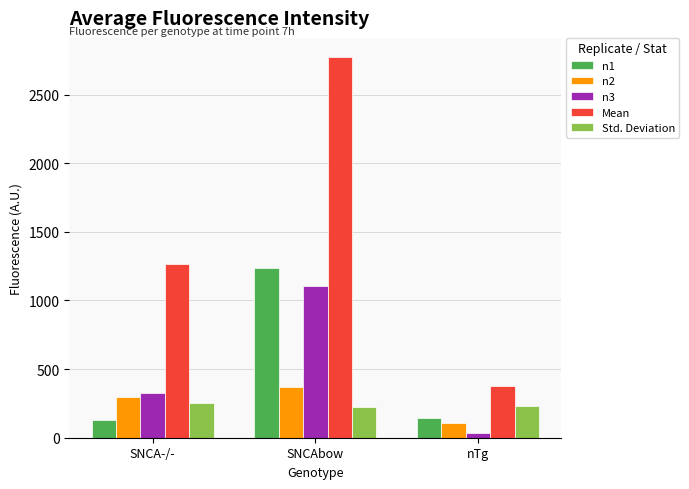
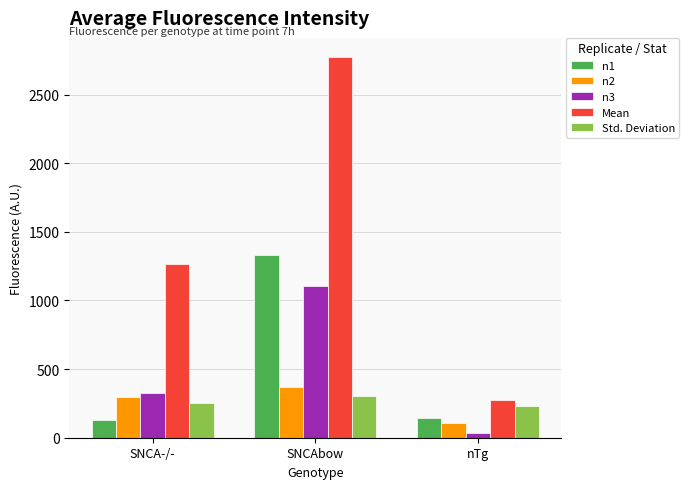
n1, SNCAbow: 1240 -> 1330
Std. Deviation, SNCAbow: 220 -> 300
Mean, nTg: 380 -> 280
